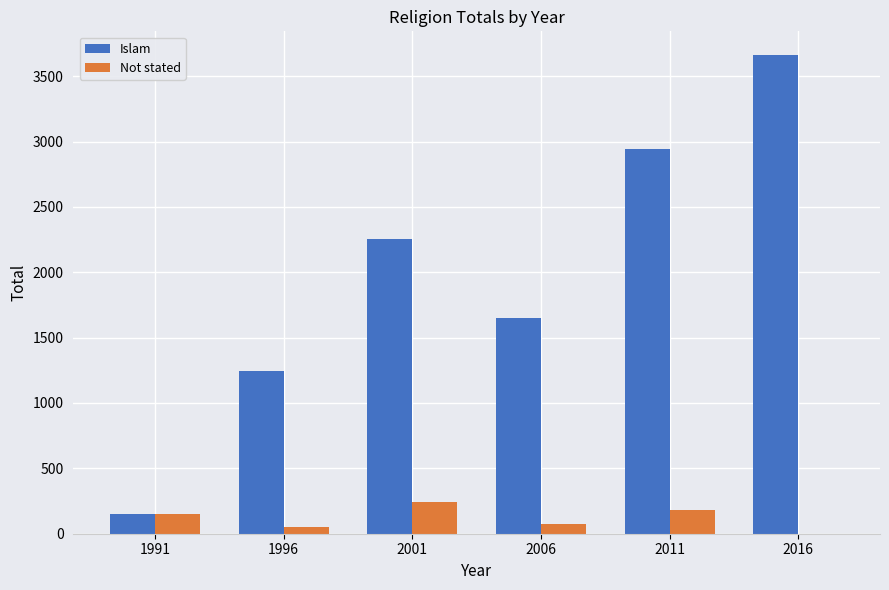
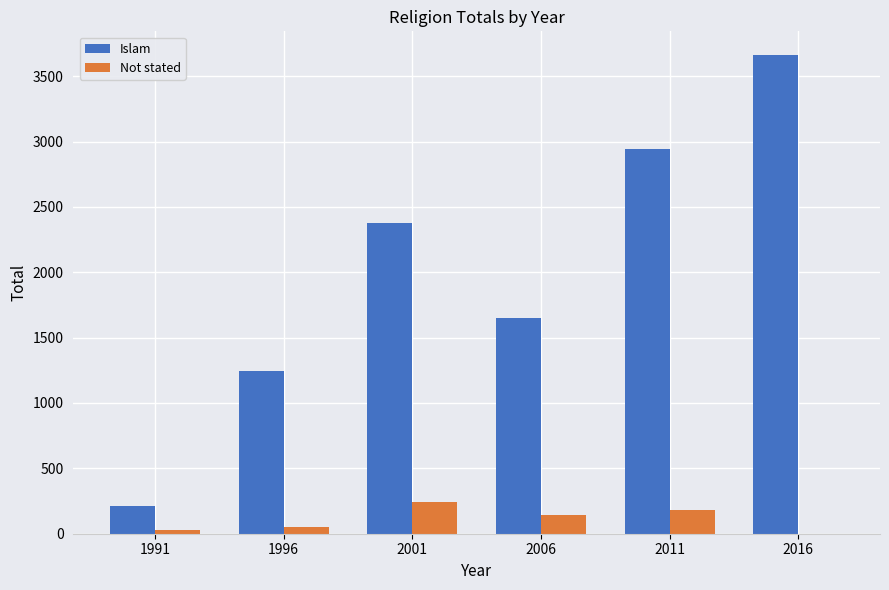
Islam, 1991: 150 -> 210
Not stated, 1991: 150 -> 30
Islam, 2001: 2250 -> 2380
Not stated, 2006: 80 -> 140
